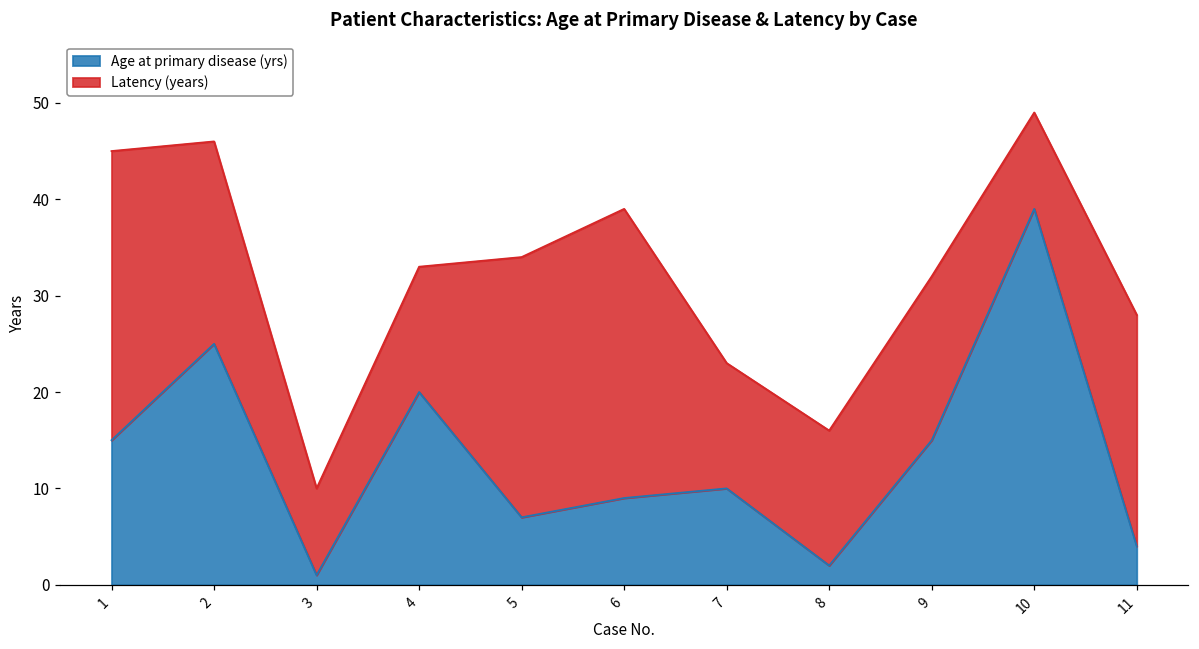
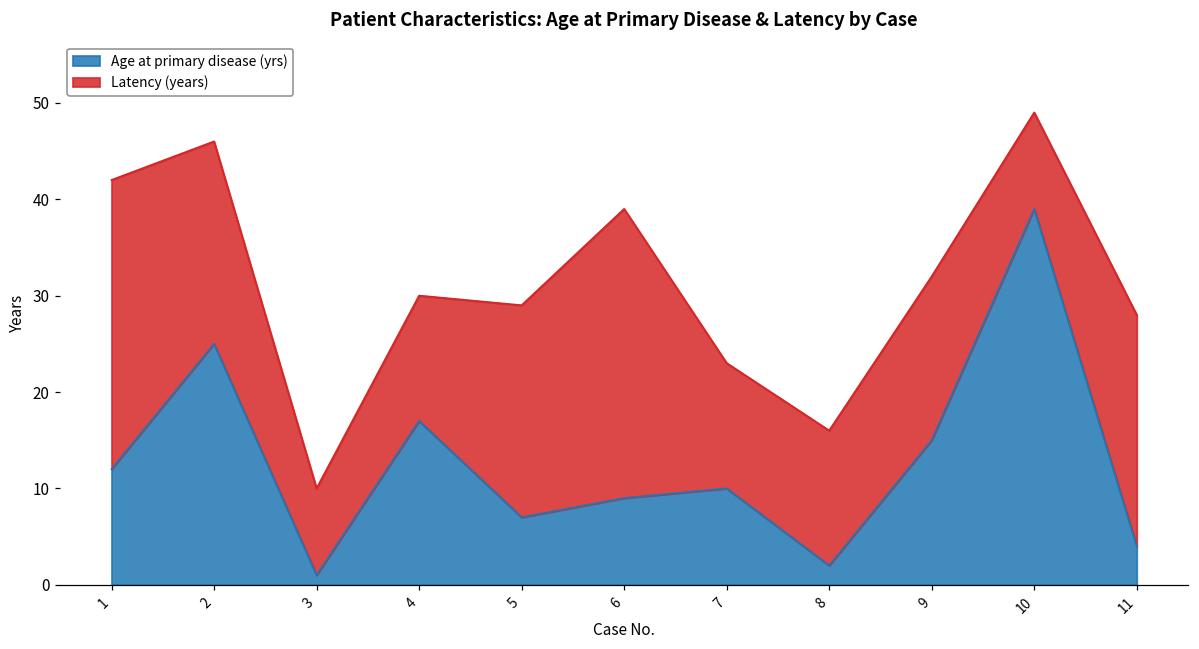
Age at primary disease (yrs), 1: 15 -> 12
Age at primary disease (yrs), 4: 20 -> 17
Latency (years), 5: 27 -> 22
